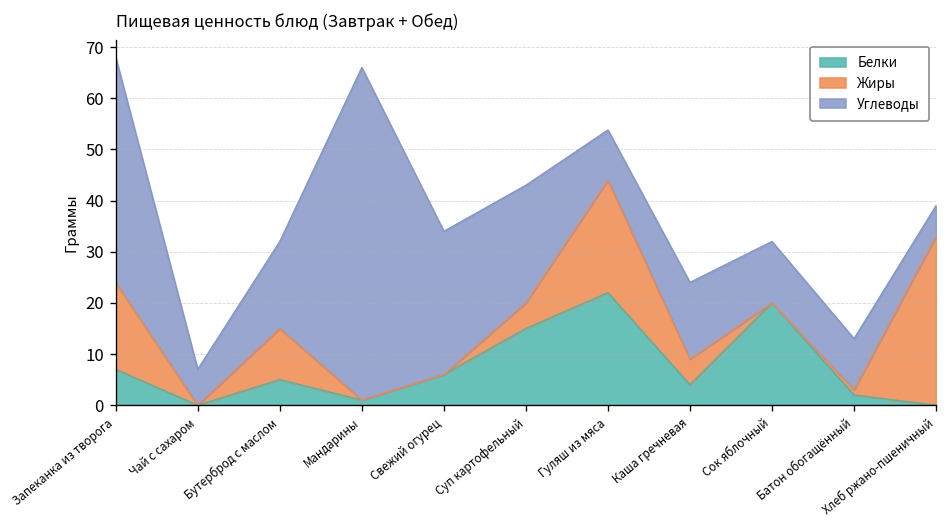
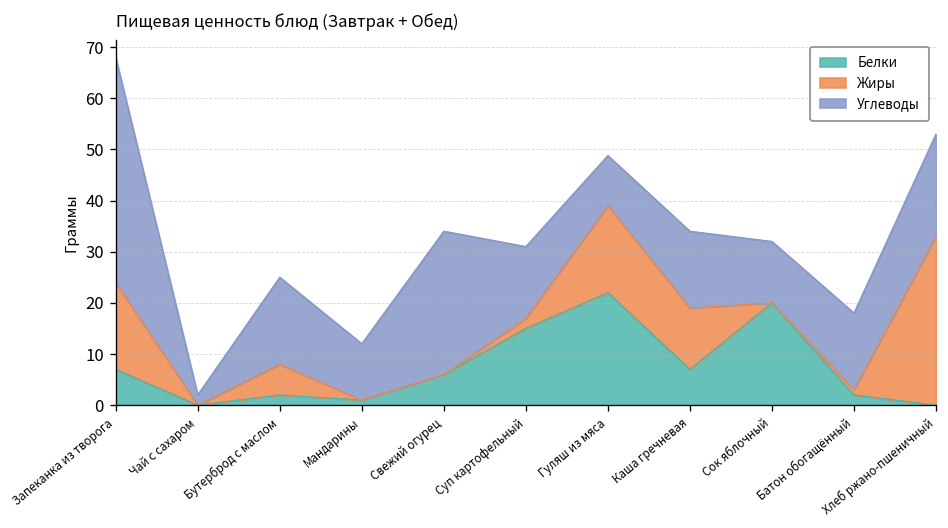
Углеводы, Чай с сахаром: 7 -> 2
Белки, Бутерброд с маслом: 5 -> 2
Жиры, Бутерброд с маслом: 10 -> 6
Углеводы, Мандарины: 65 -> 11
Жиры, Суп картофельный: 5 -> 2
Углеводы, Суп картофельный: 23 -> 14
Жиры, Гуляш из мяса: 22 -> 17
Белки, Каша гречневая: 4 -> 7
Жиры, Каша гречневая: 5 -> 12
Углеводы, Батон обогащённый: 10 -> 15
Углеводы, Хлеб ржано-пшеничный: 6 -> 20
